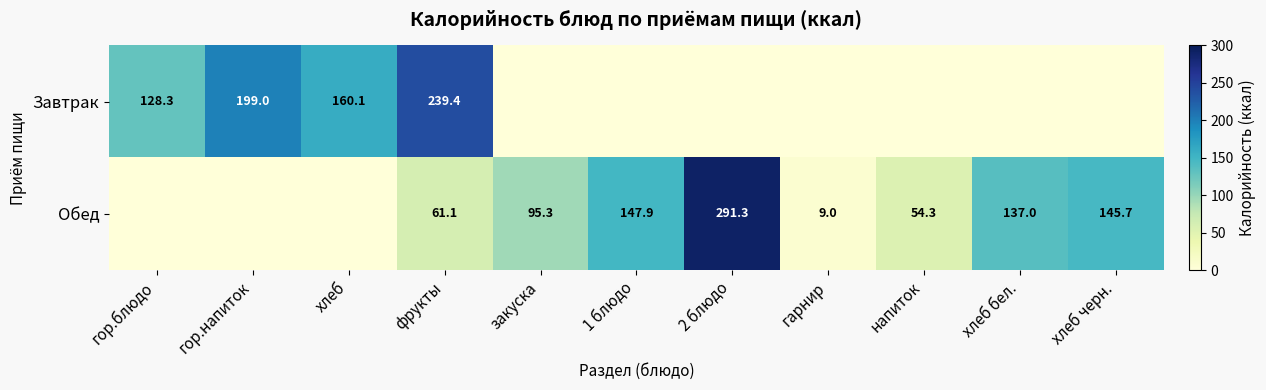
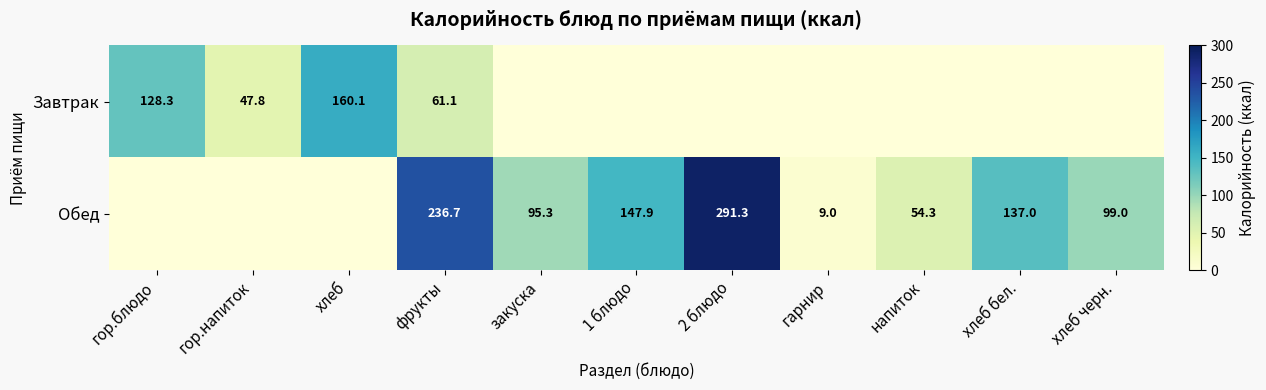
Завтрак, гор.напиток: 199.0 -> 47.8
Завтрак, фрукты: 239.4 -> 61.1
Обед, фрукты: 61.1 -> 236.7
Обед, хлеб черн.: 145.7 -> 99.0
